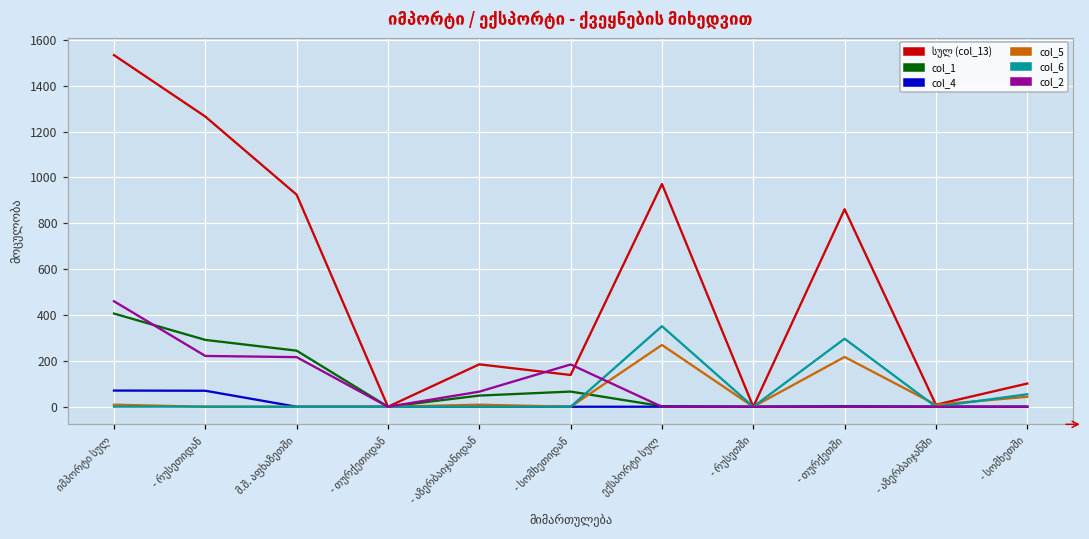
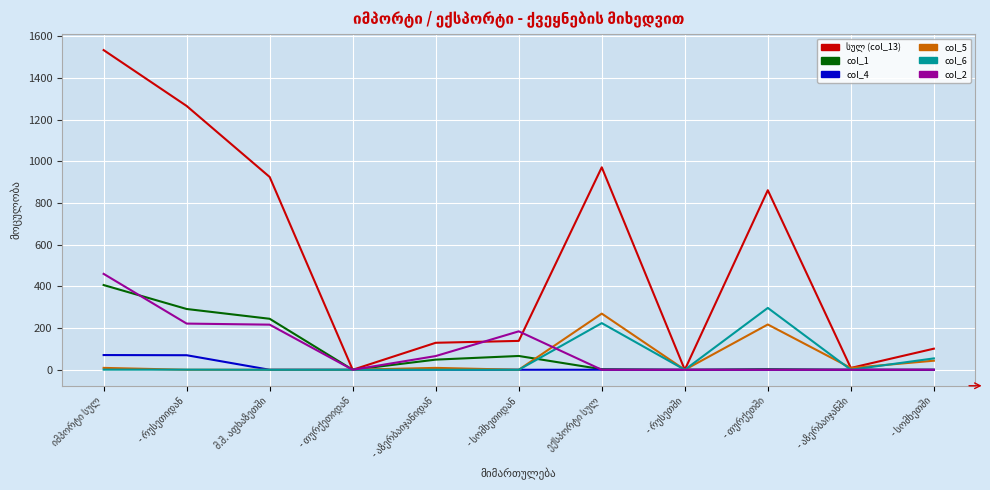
სულ (col_13), - აზერბაიჯანიდან: 180 -> 130
col_6, ექსპორტი სულ: 350 -> 220
